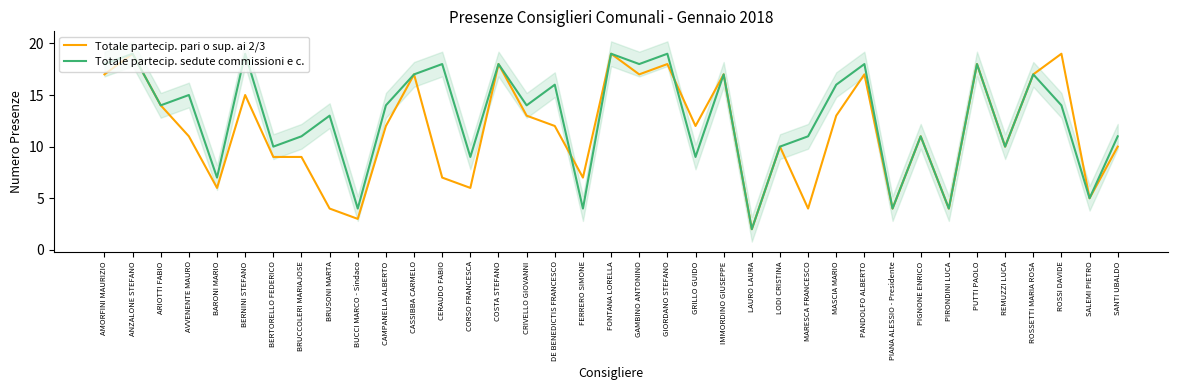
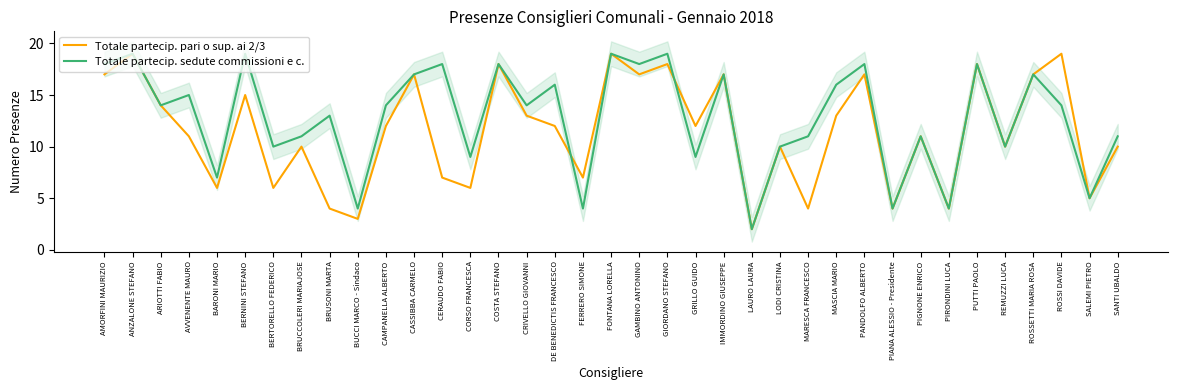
Totale partecip. pari o sup. ai 2/3, BERTORELLO FEDERICO: 9 -> 6
Totale partecip. pari o sup. ai 2/3, BRUCCOLERI MARIAJOSE: 9 -> 10
